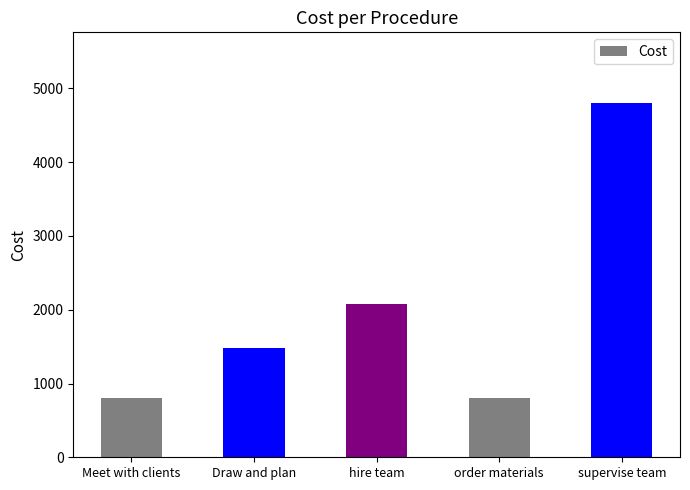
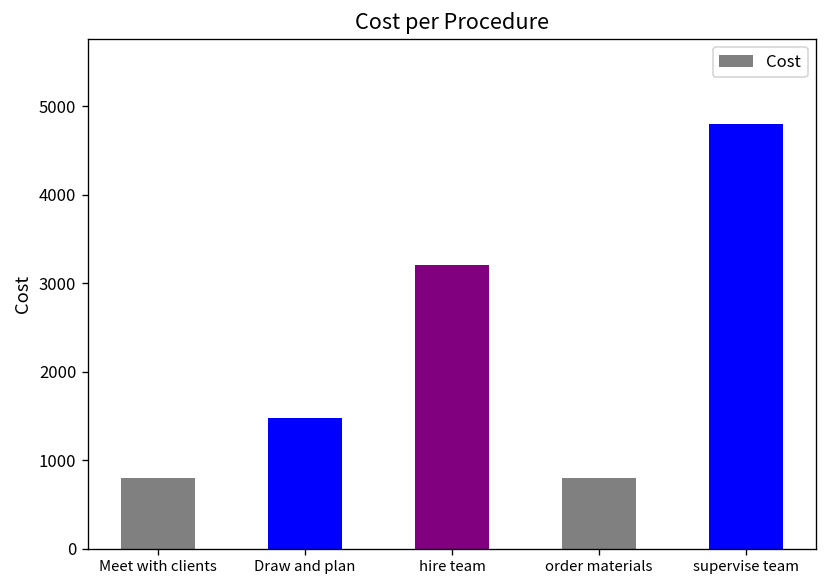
hire team: 2100 -> 3200
